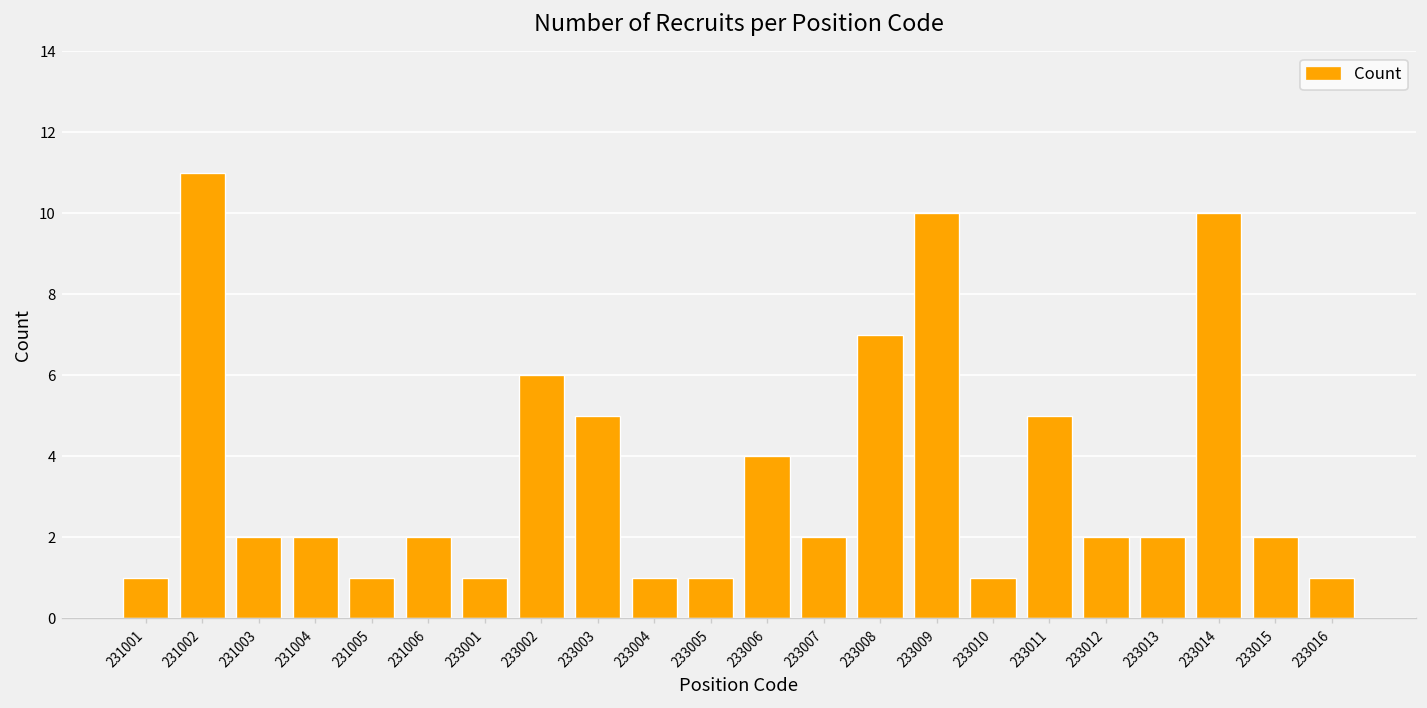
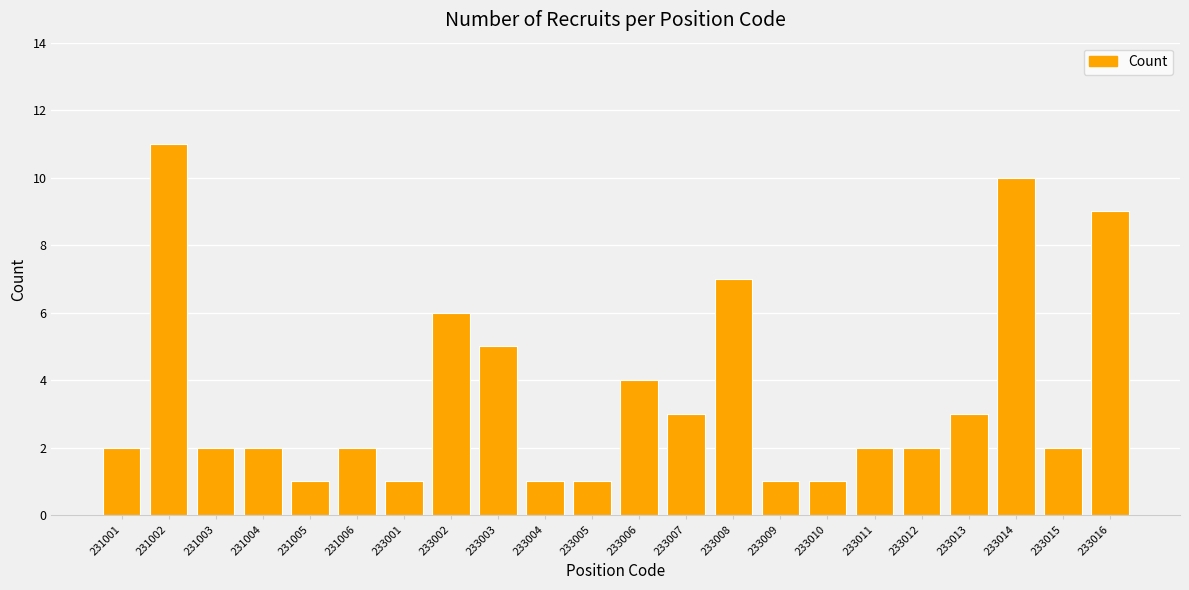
231001: 1 -> 2
233007: 2 -> 3
233009: 10 -> 1
233011: 5 -> 2
233013: 2 -> 3
233016: 1 -> 9
